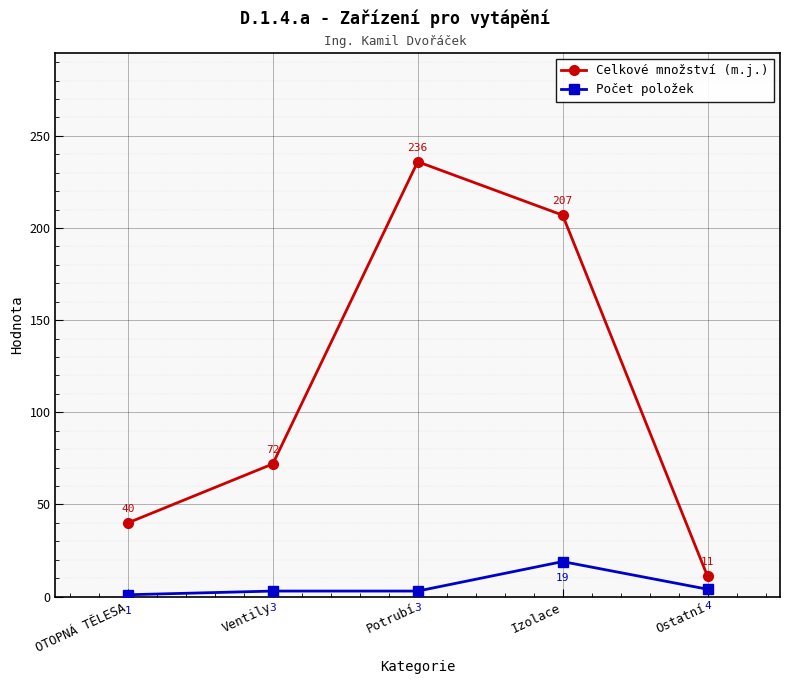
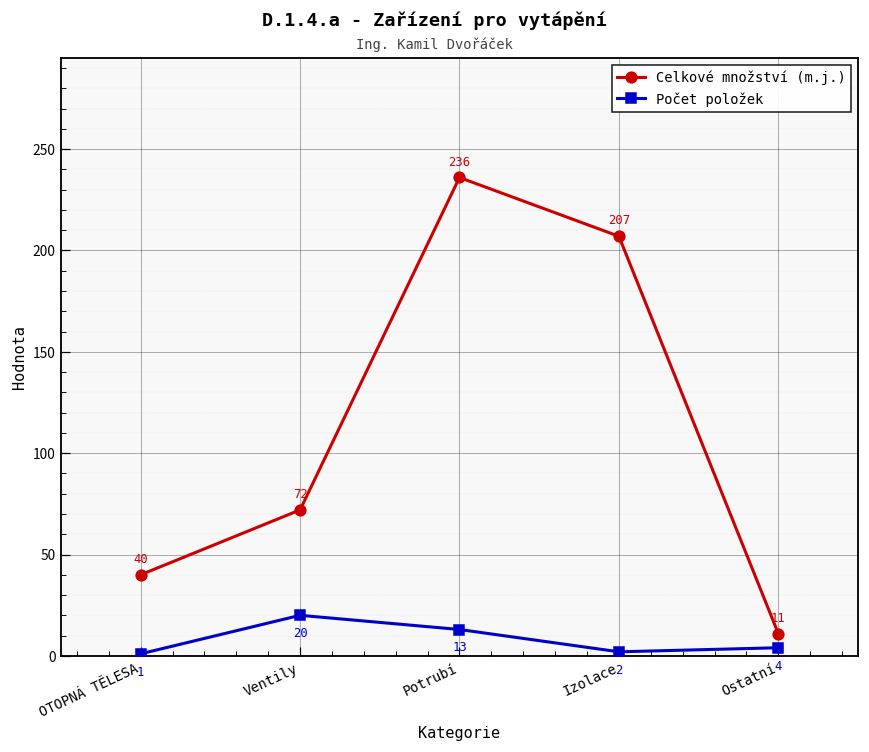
Počet položek, Ventily: 3 -> 20
Počet položek, Potrubí: 3 -> 13
Počet položek, Izolace: 19 -> 2
